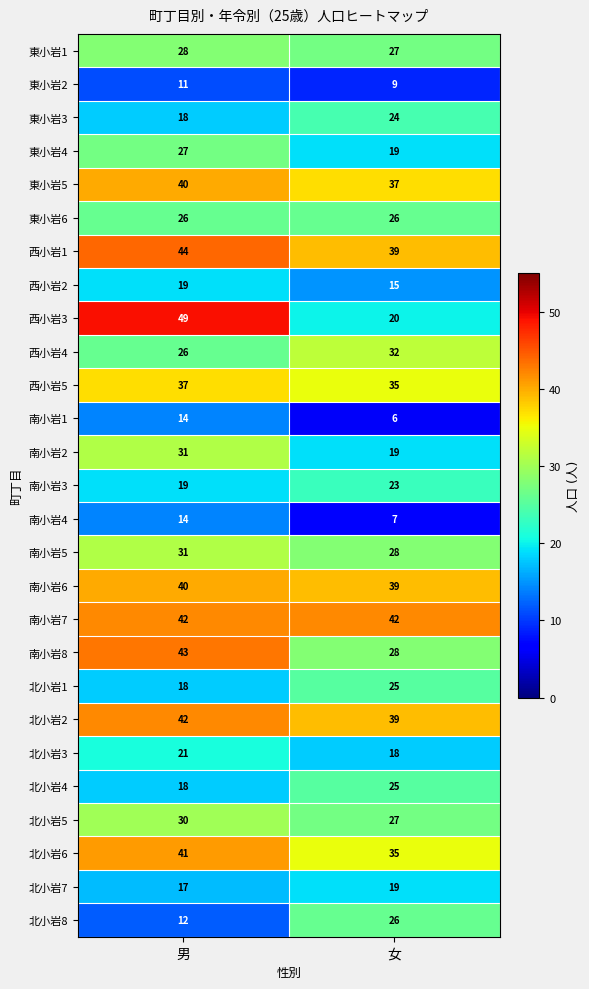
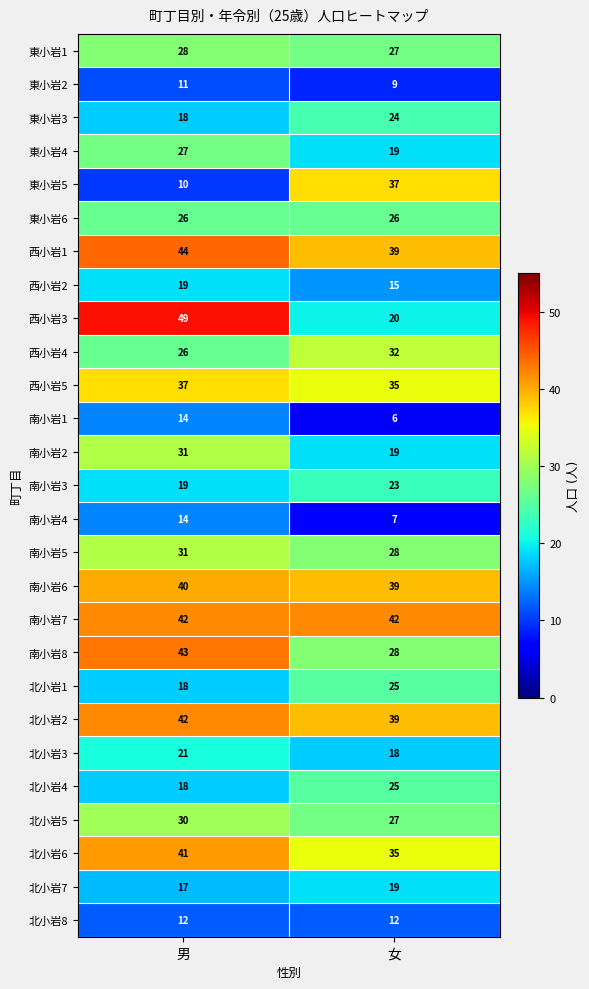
東小岩5, 男: 40 -> 10
北小岩8, 女: 26 -> 12
